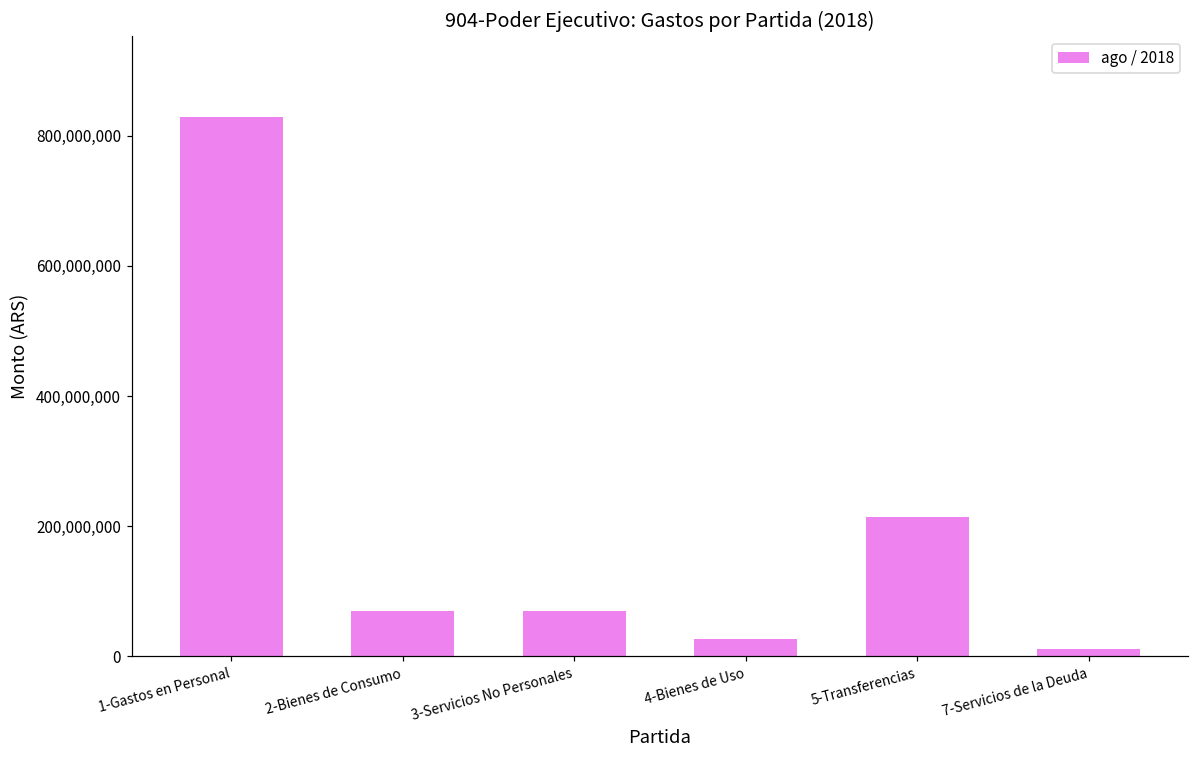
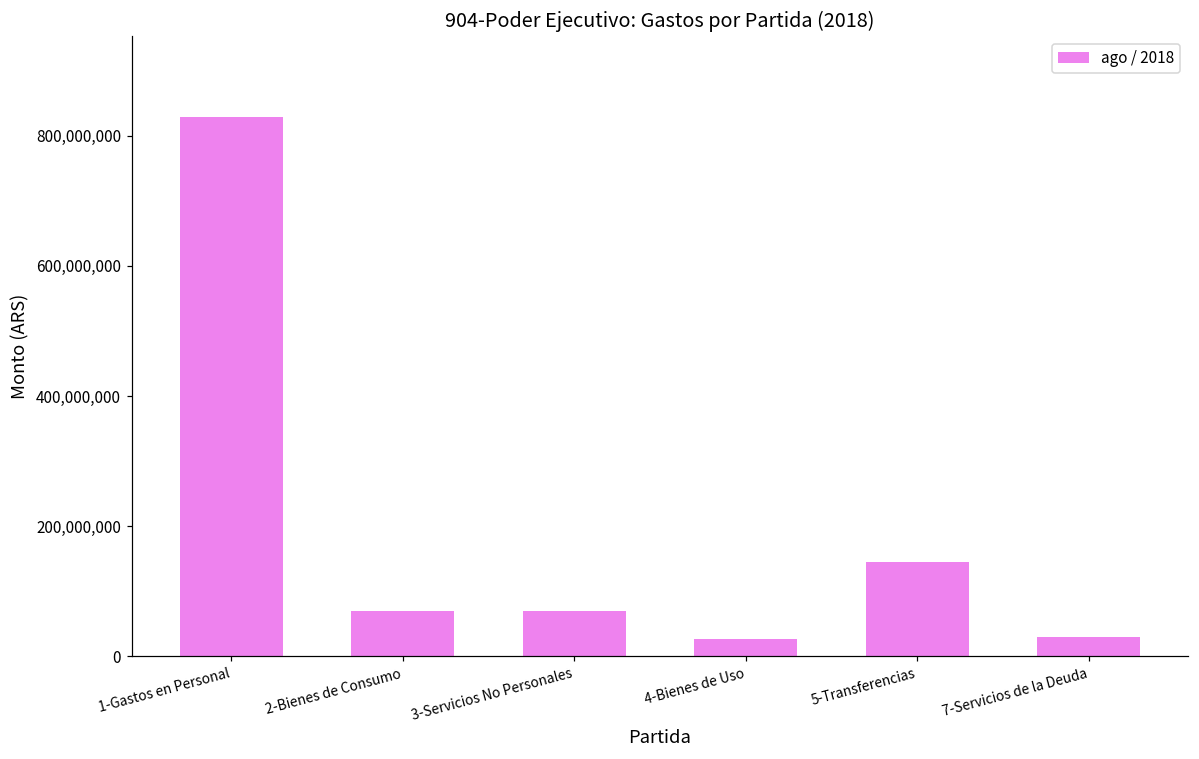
5-Transferencias: 210,000,000 -> 150,000,000
7-Servicios de la Deuda: 10,000,000 -> 30,000,000
